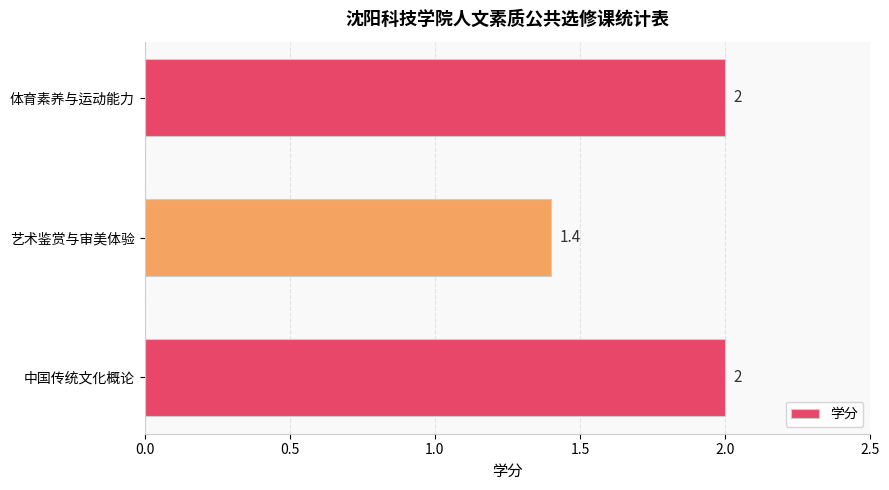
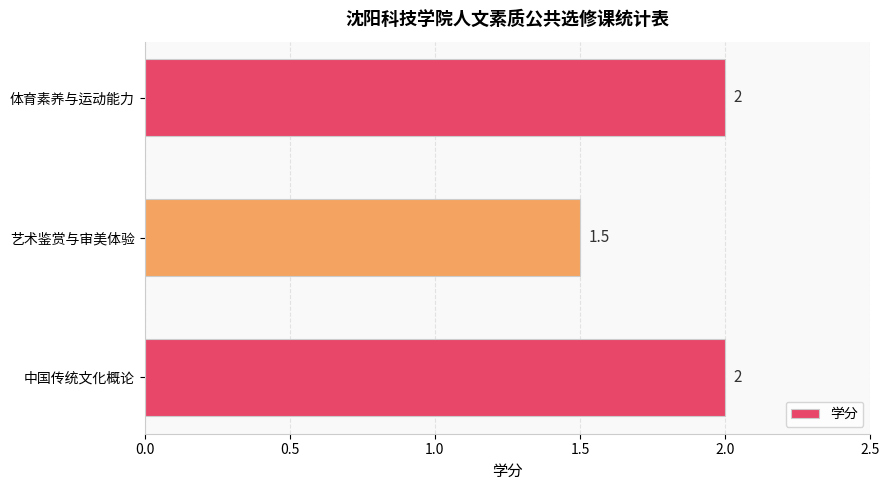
艺术鉴赏与审美体验: 1.4 -> 1.5
